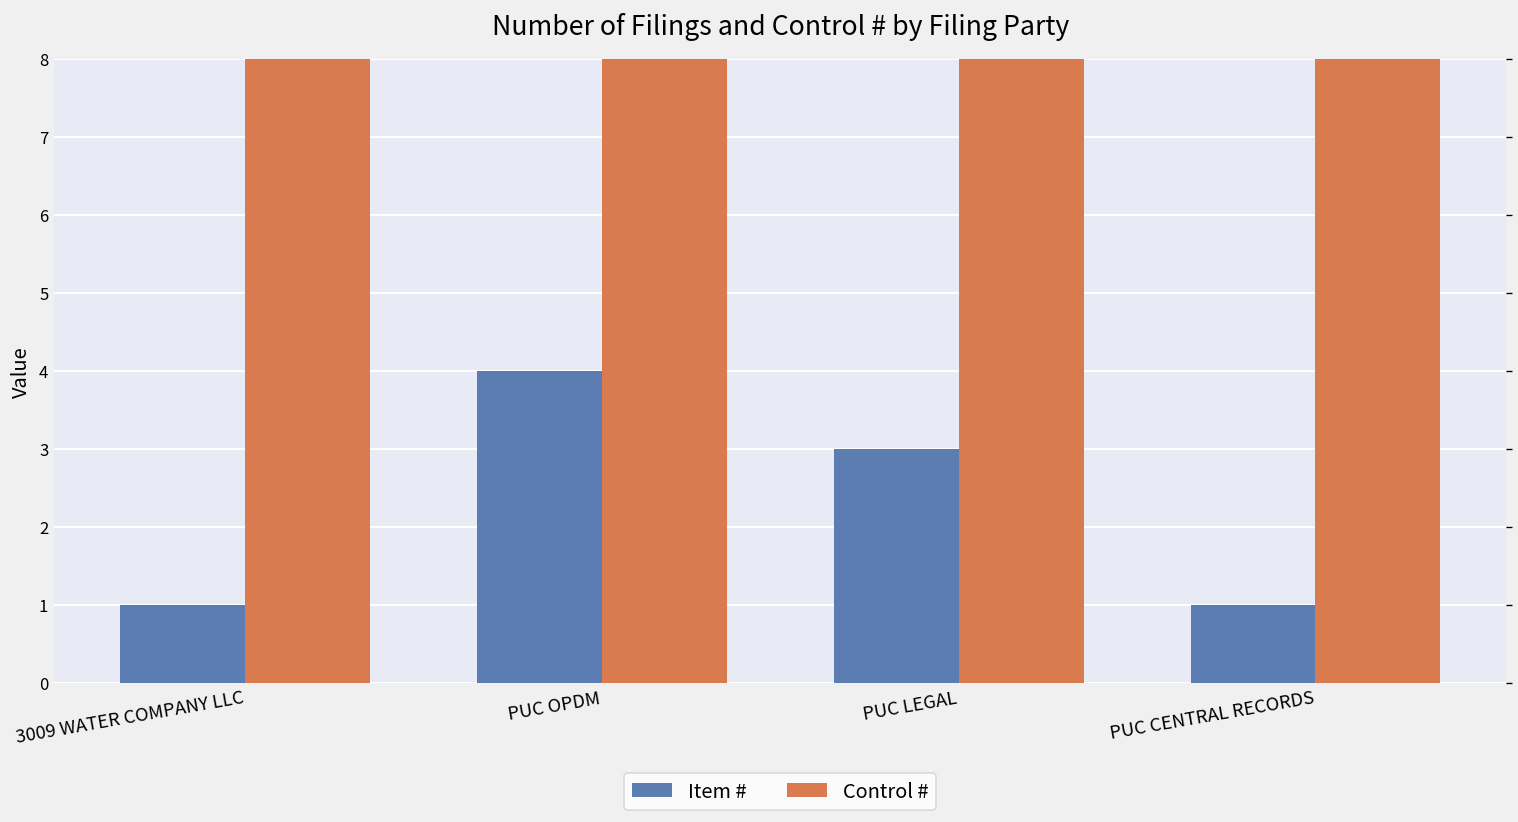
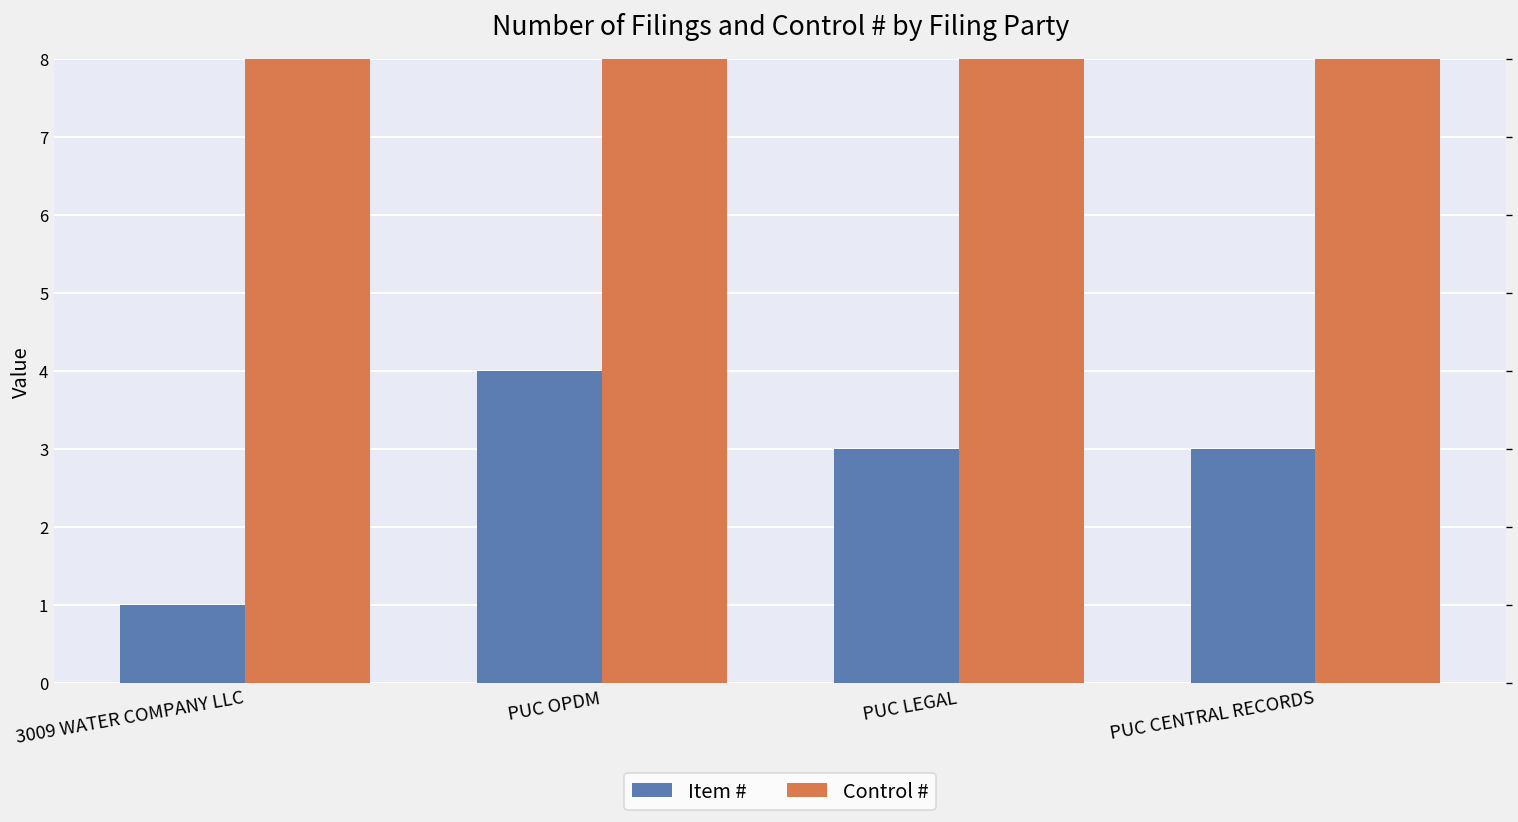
Item #, PUC CENTRAL RECORDS: 1 -> 3
